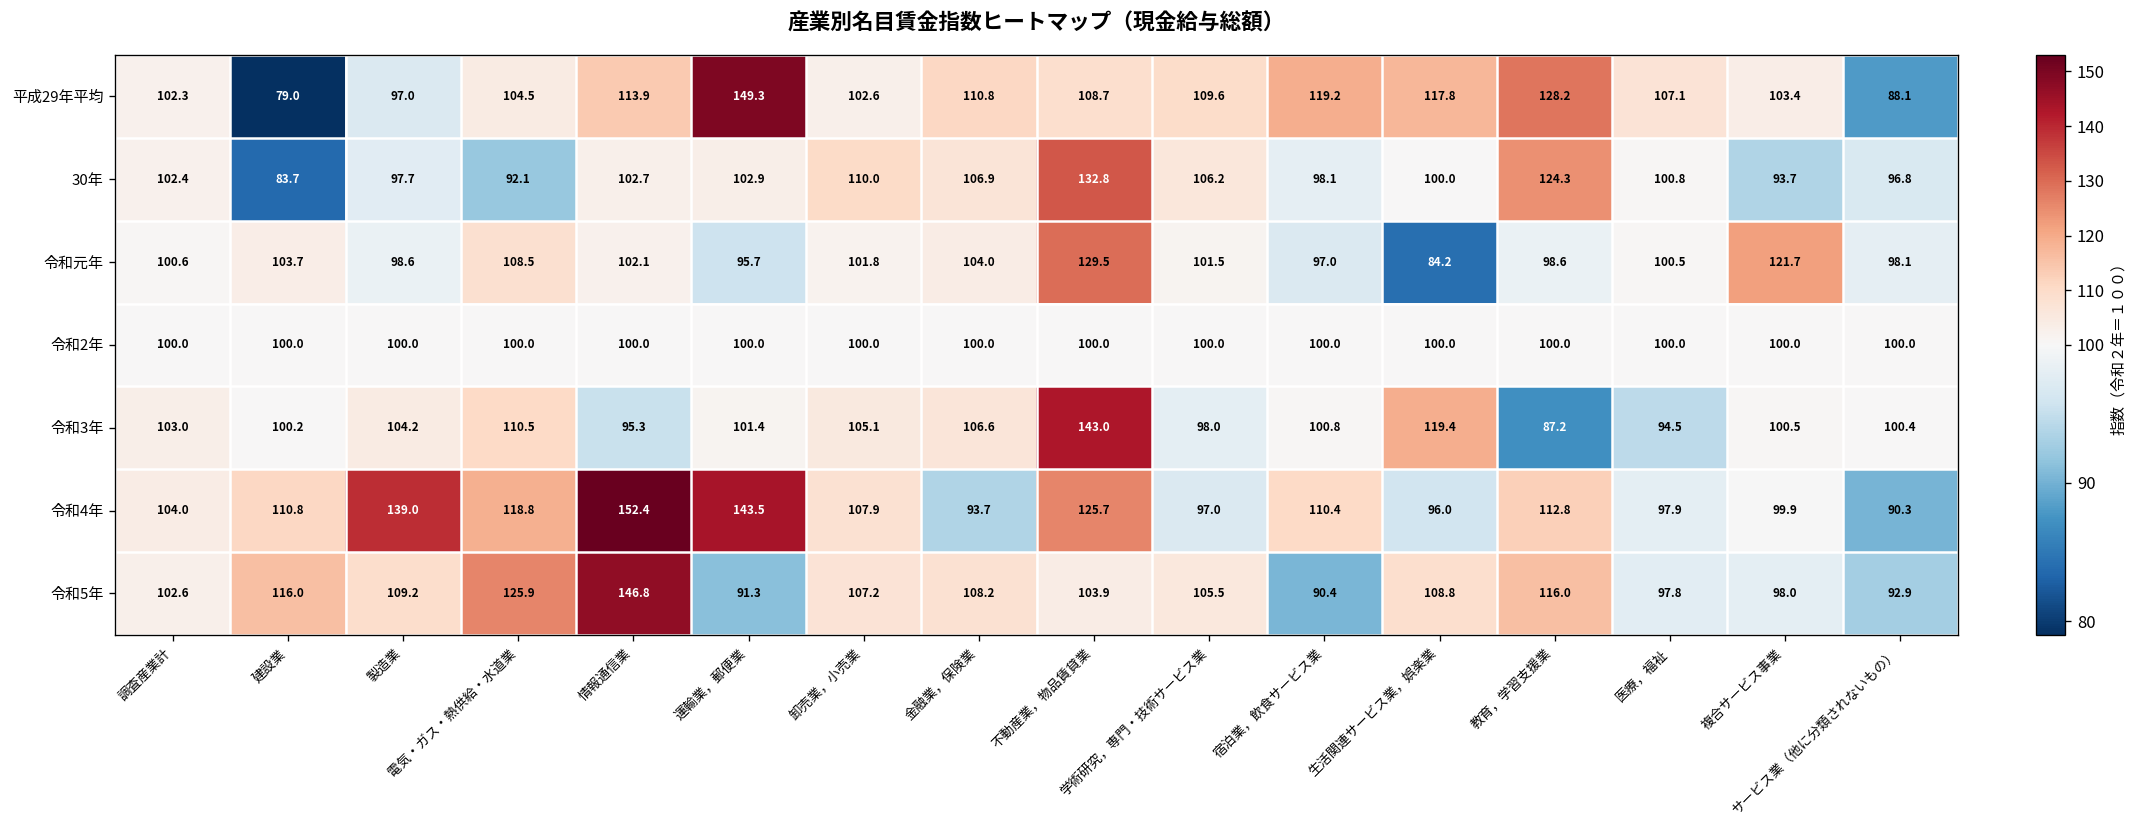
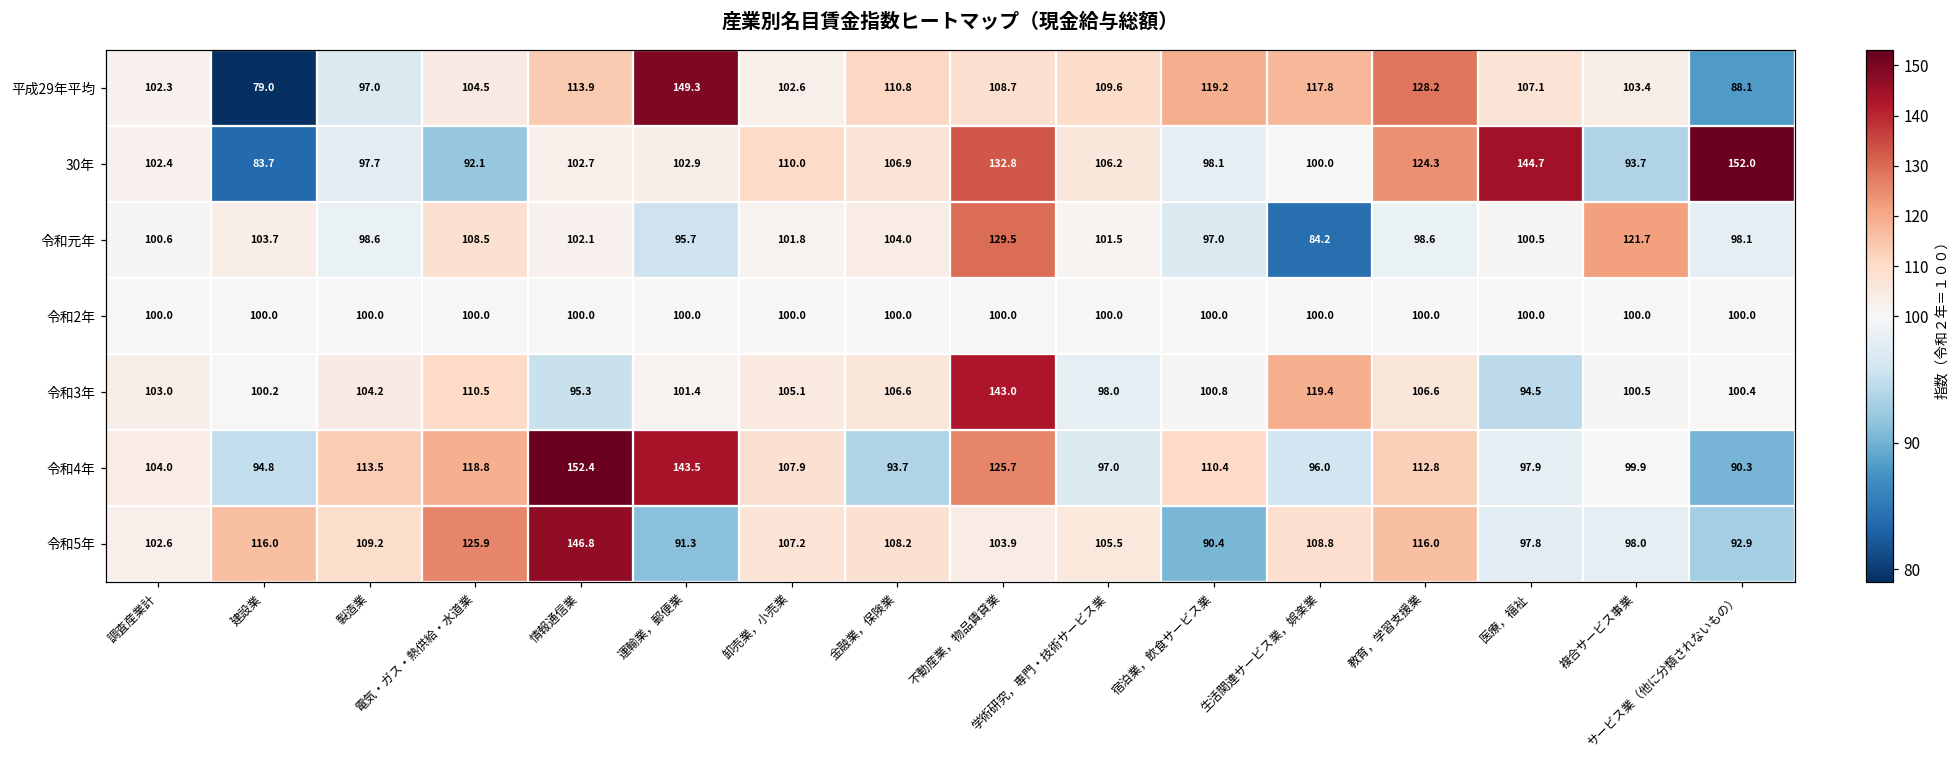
30年, 医療，福祉: 100.8 -> 144.7
30年, サービス業（他に分類されないもの）: 96.8 -> 152.0
令和3年, 教育，学習支援業: 87.2 -> 106.6
令和4年, 建設業: 110.8 -> 94.8
令和4年, 製造業: 139.0 -> 113.5
